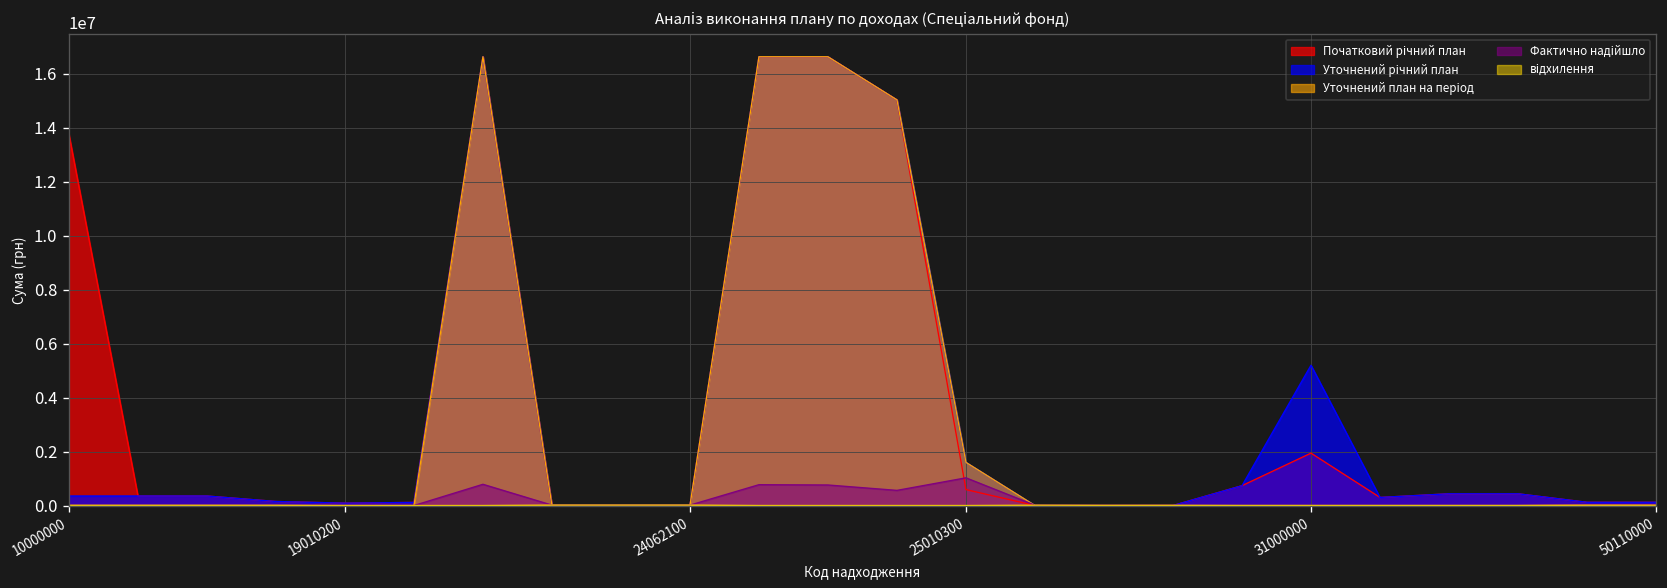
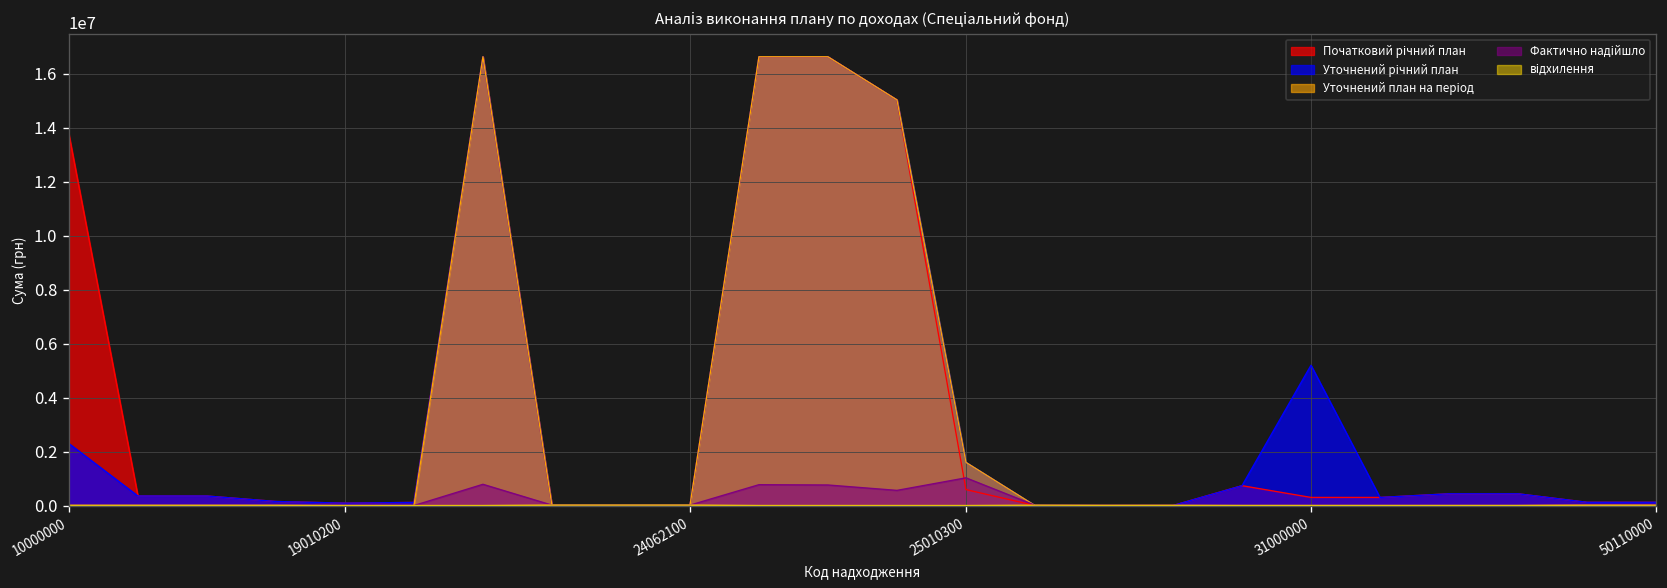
Уточнений річний план, 10000000: 400000 -> 2300000
Початковий річний план, 31000000: 1900000 -> 300000
